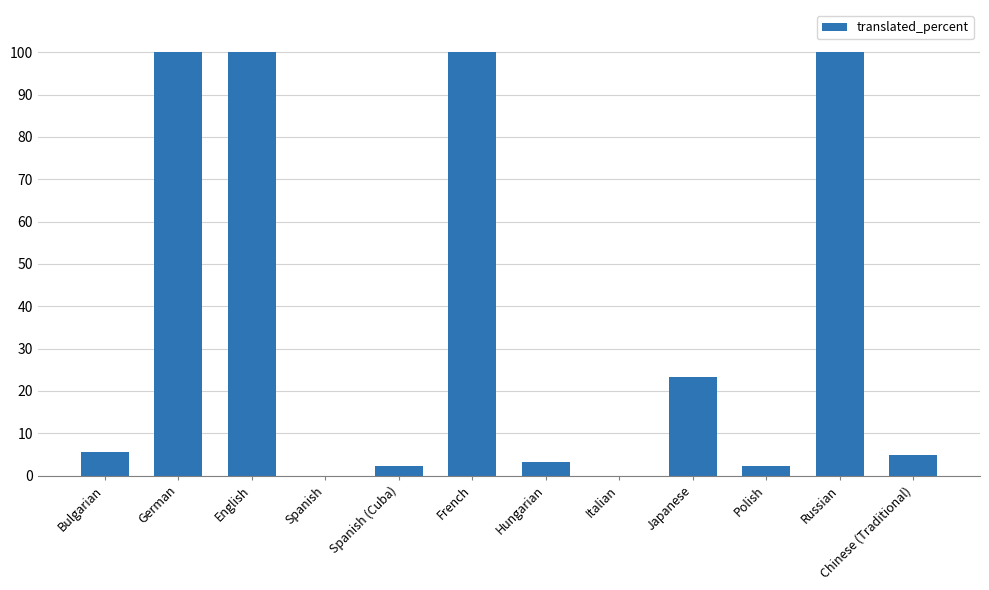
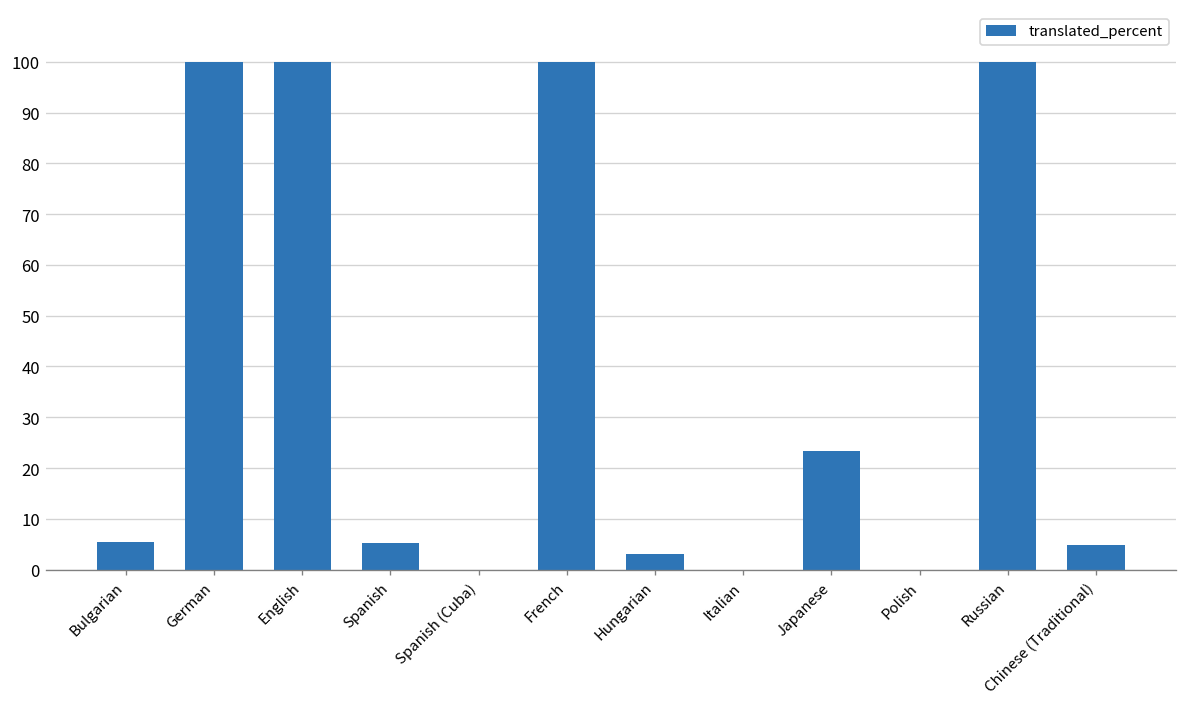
Spanish: 0 -> 5
Spanish (Cuba): 2 -> 0
Polish: 2 -> 0
